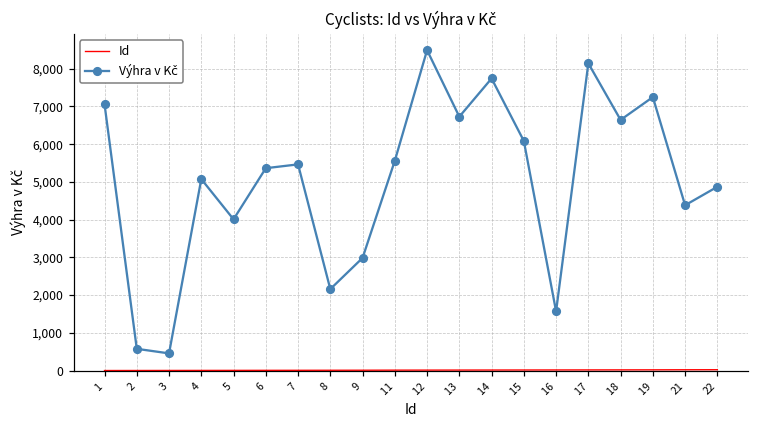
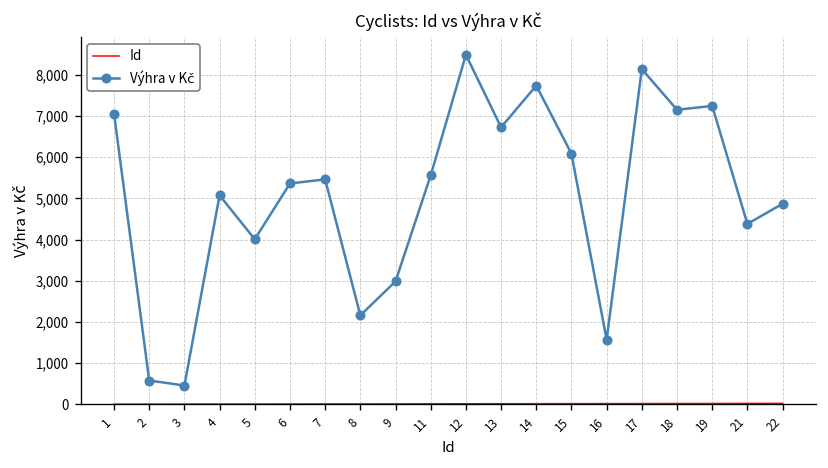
Výhra v Kč, 18: 6,600 -> 7,200
